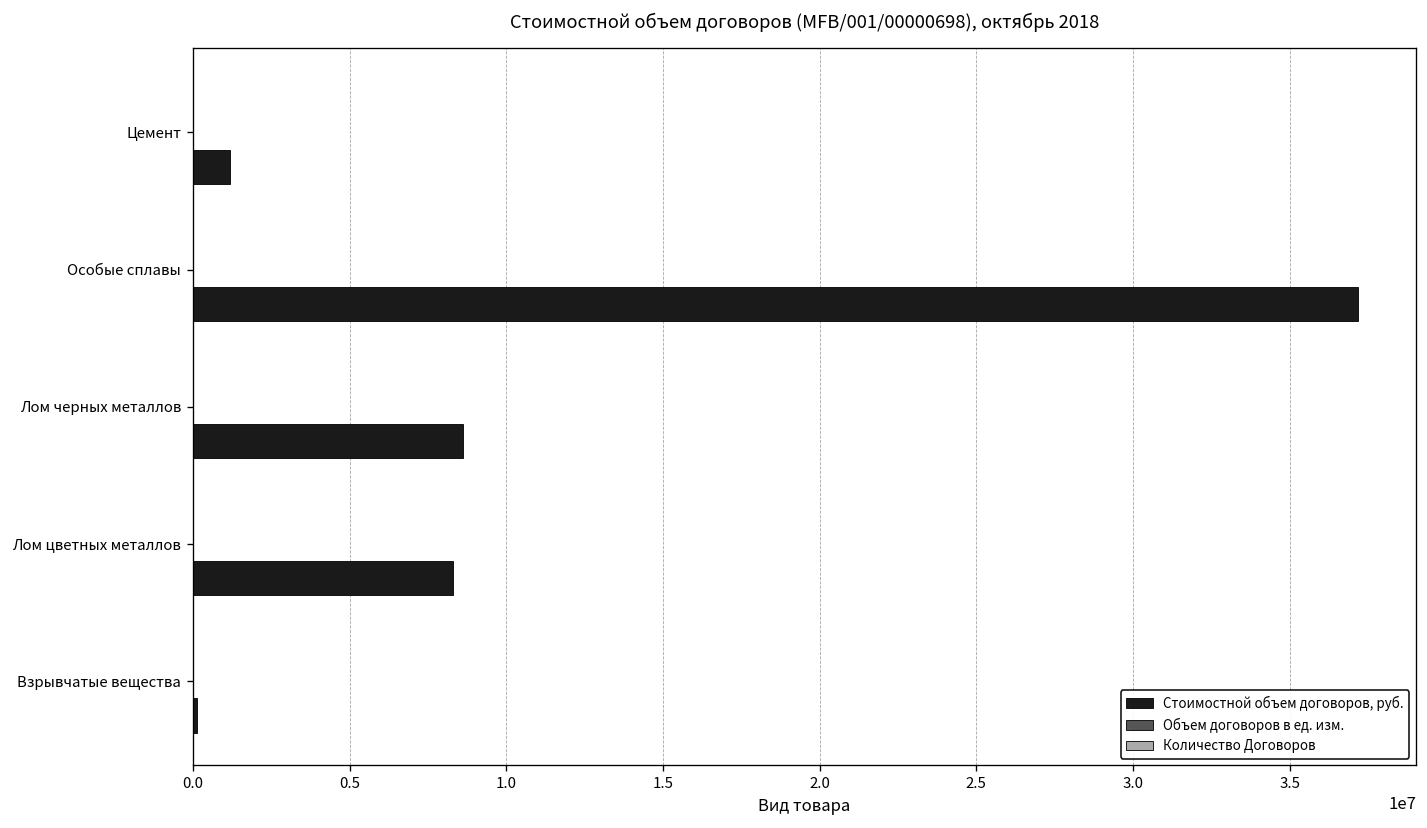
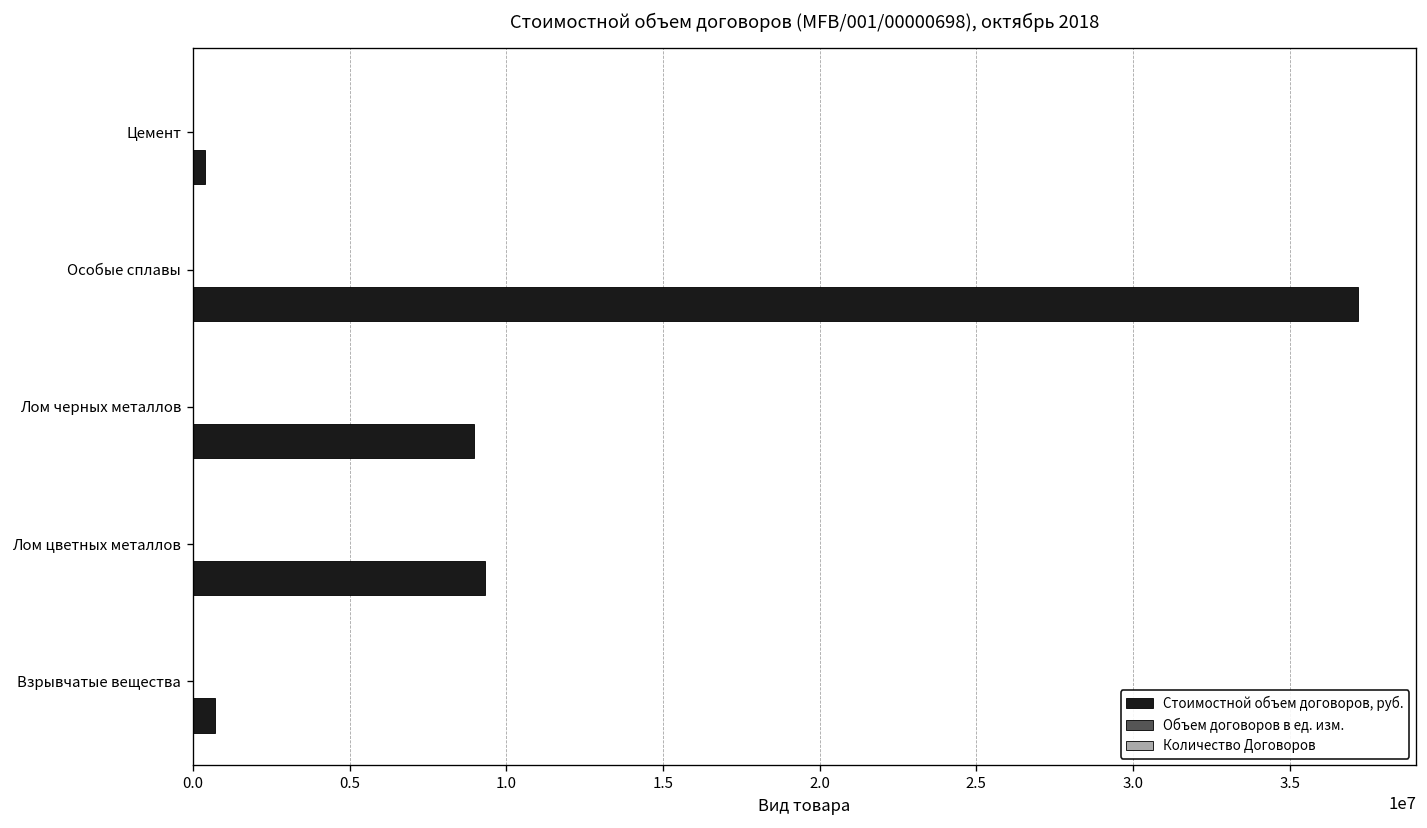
Стоимостной объем договоров, руб., Цемент: 1200000 -> 400000
Стоимостной объем договоров, руб., Лом черных металлов: 8600000 -> 9000000
Стоимостной объем договоров, руб., Лом цветных металлов: 8300000 -> 9300000
Стоимостной объем договоров, руб., Взрывчатые вещества: 100000 -> 700000
